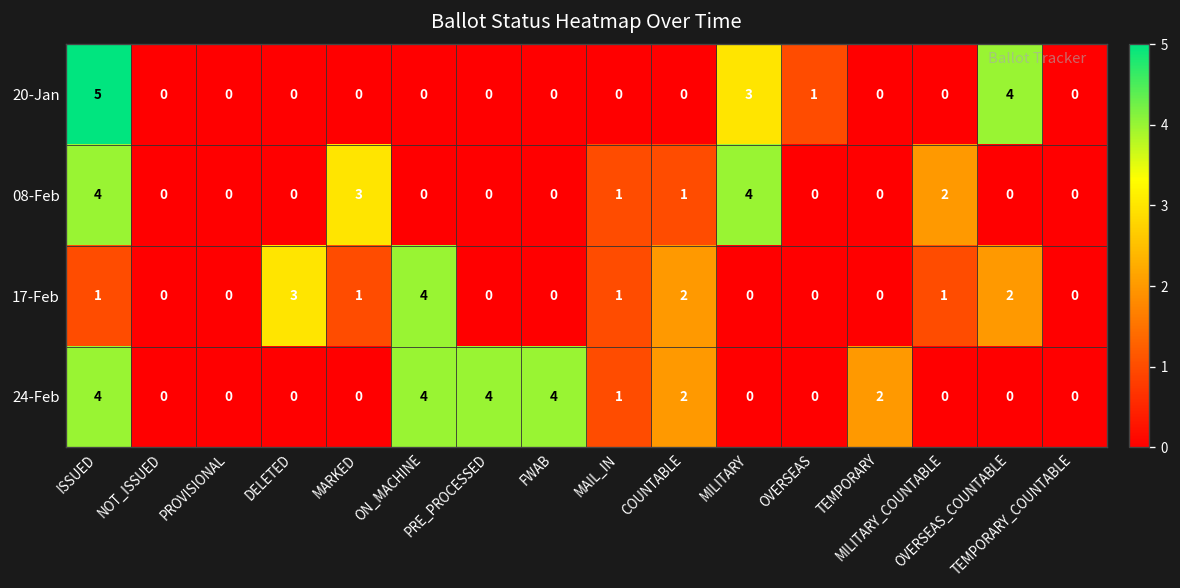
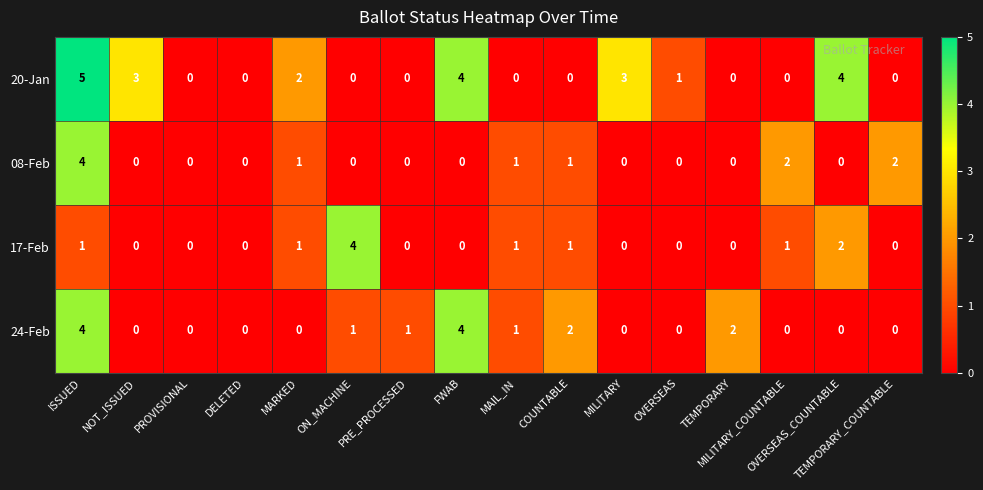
20-Jan, NOT_ISSUED: 0 -> 3
20-Jan, MARKED: 0 -> 2
20-Jan, FWAB: 0 -> 4
08-Feb, MARKED: 3 -> 1
08-Feb, MILITARY: 4 -> 0
08-Feb, TEMPORARY_COUNTABLE: 0 -> 2
17-Feb, DELETED: 3 -> 0
17-Feb, COUNTABLE: 2 -> 1
24-Feb, ON_MACHINE: 4 -> 1
24-Feb, PRE_PROCESSED: 4 -> 1
